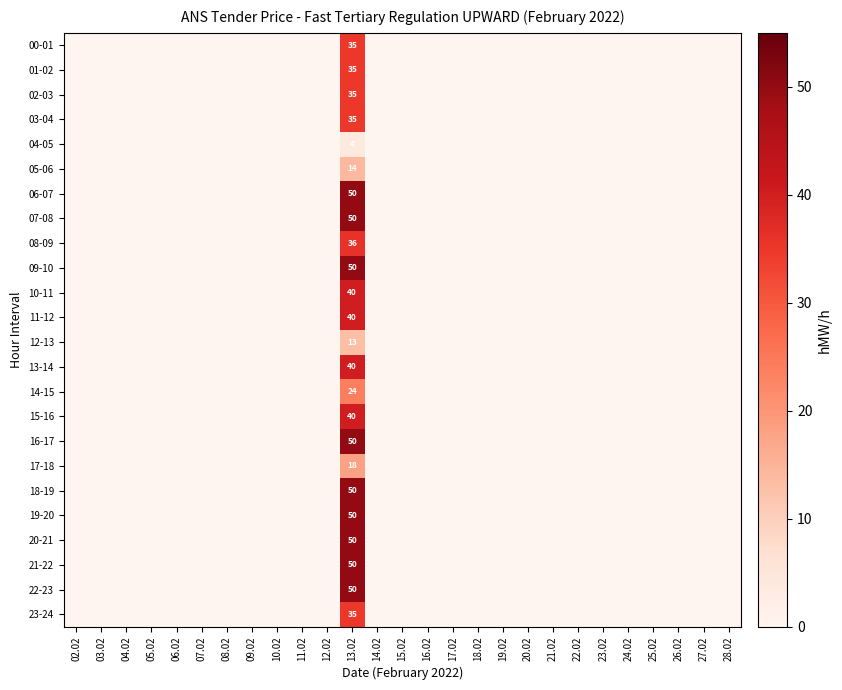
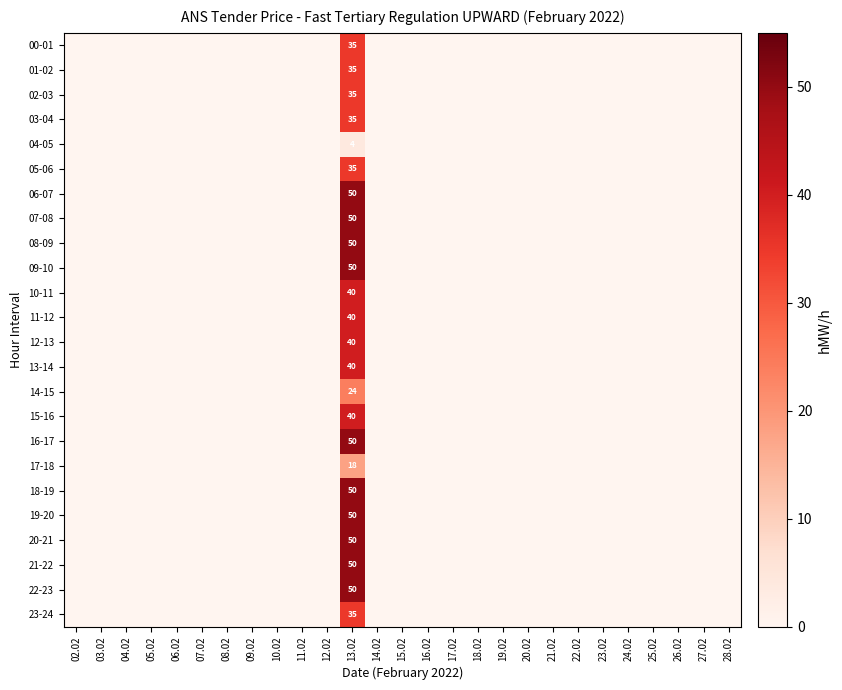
05-06, 13.02: 14 -> 35
08-09, 13.02: 36 -> 50
12-13, 13.02: 13 -> 40
